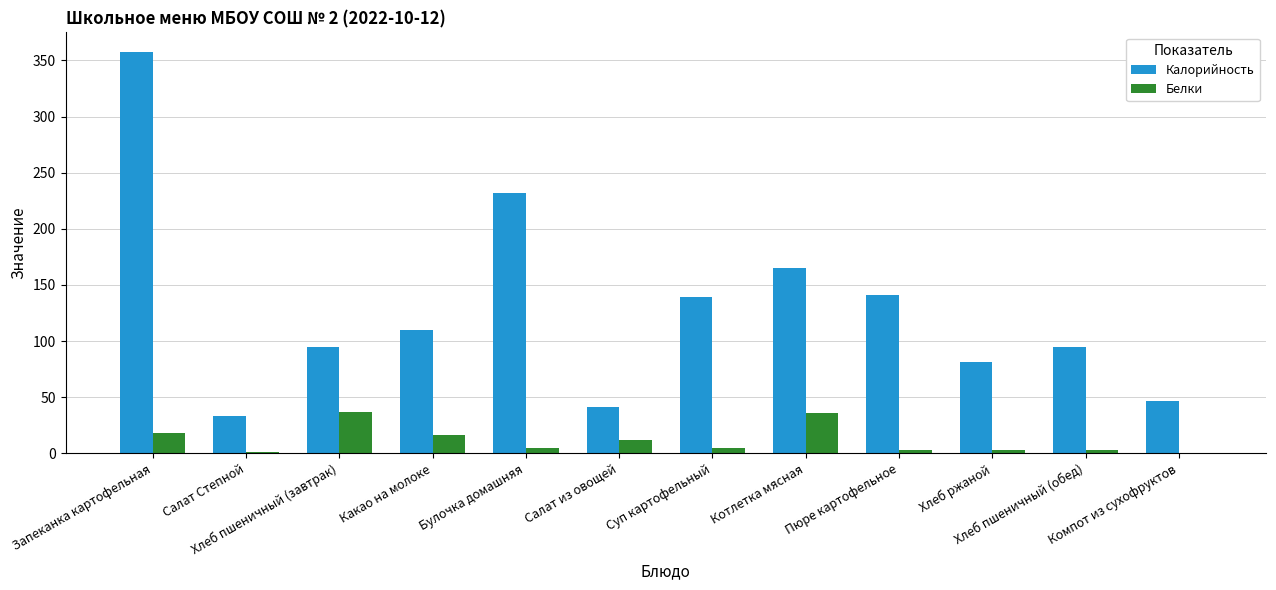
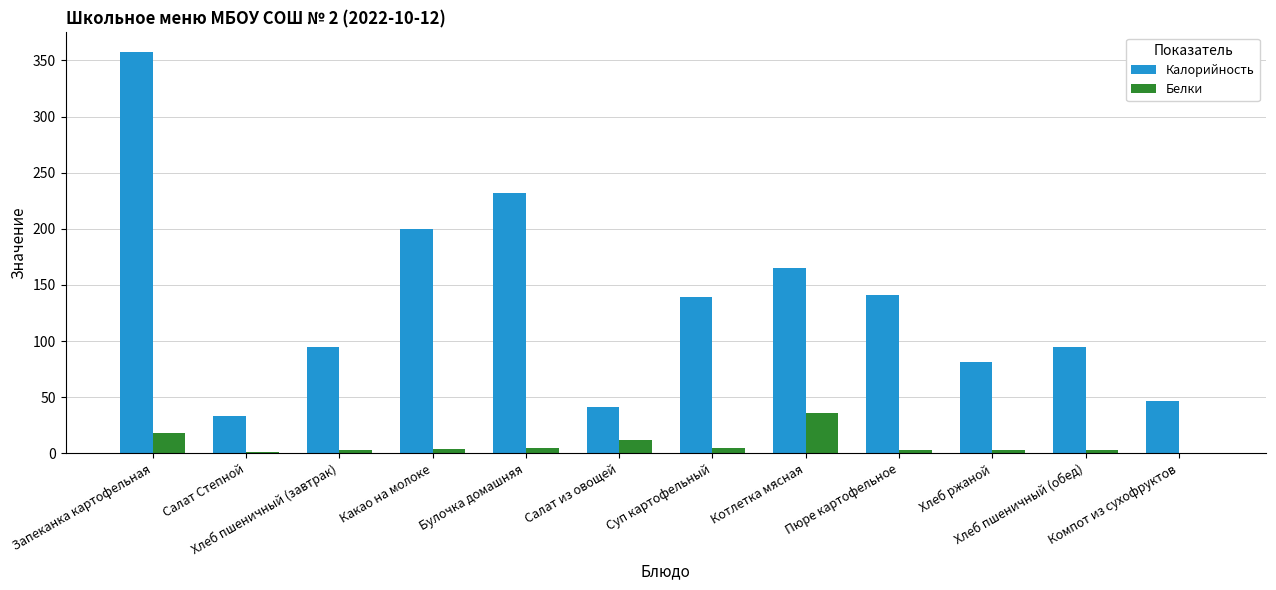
Белки, Хлеб пшеничный (завтрак): 37 -> 3
Калорийность, Какао на молоке: 110 -> 200
Белки, Какао на молоке: 16 -> 4
